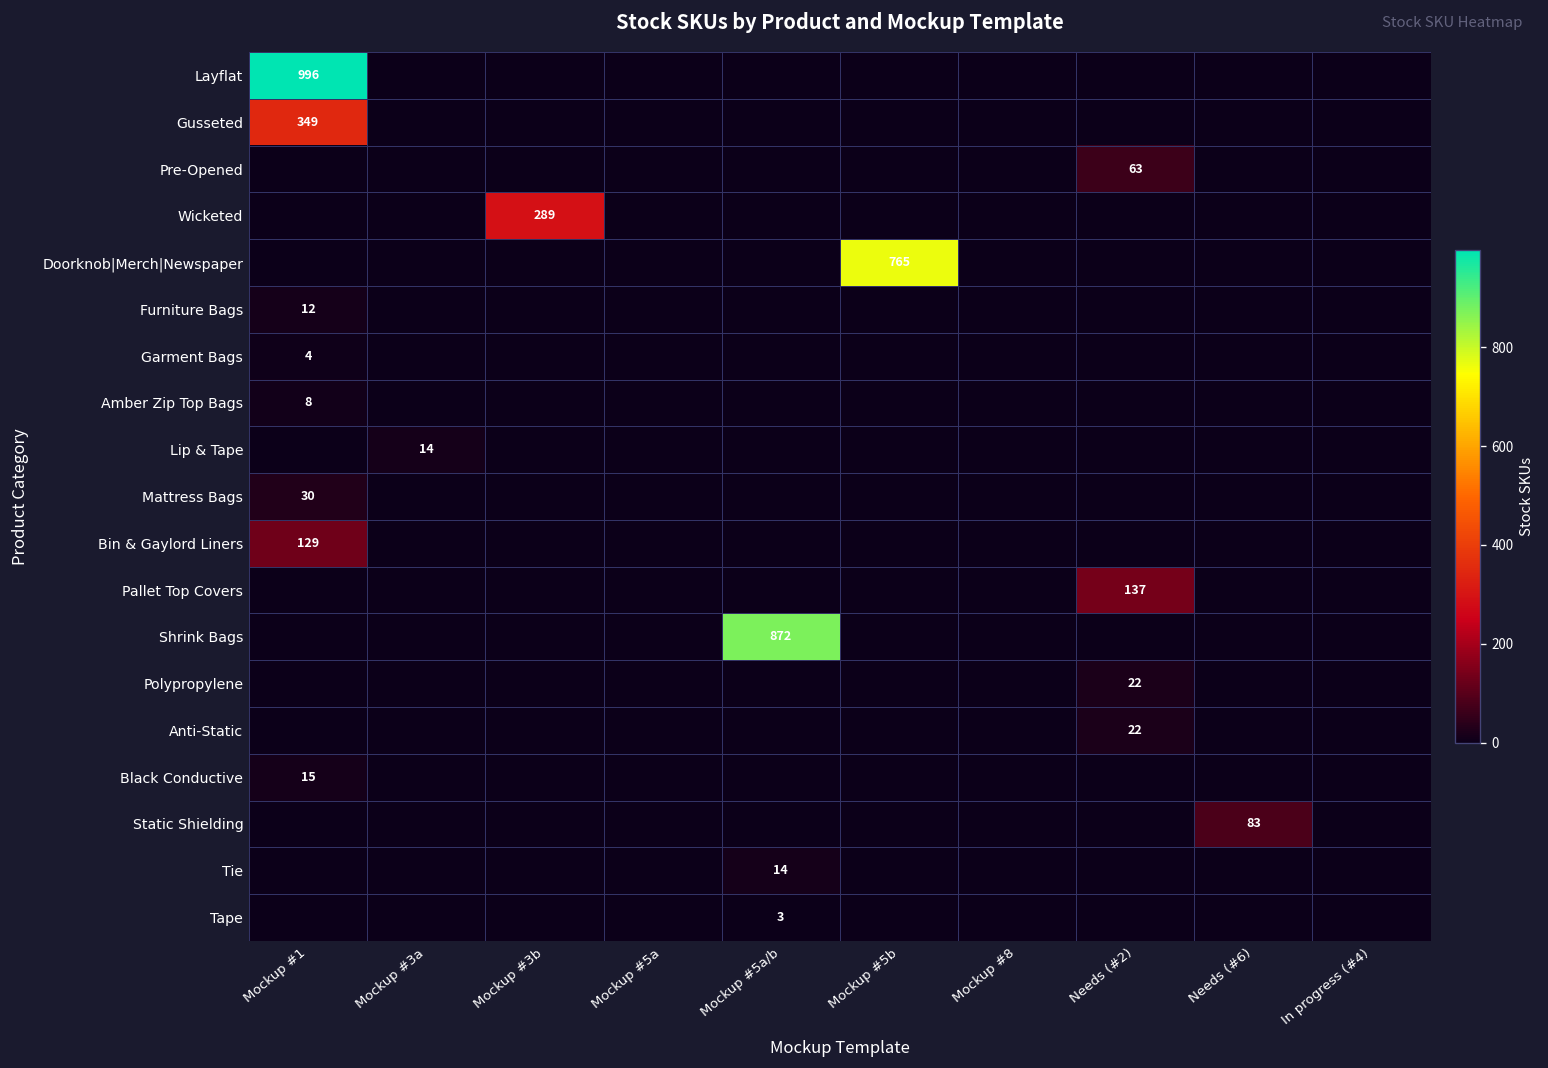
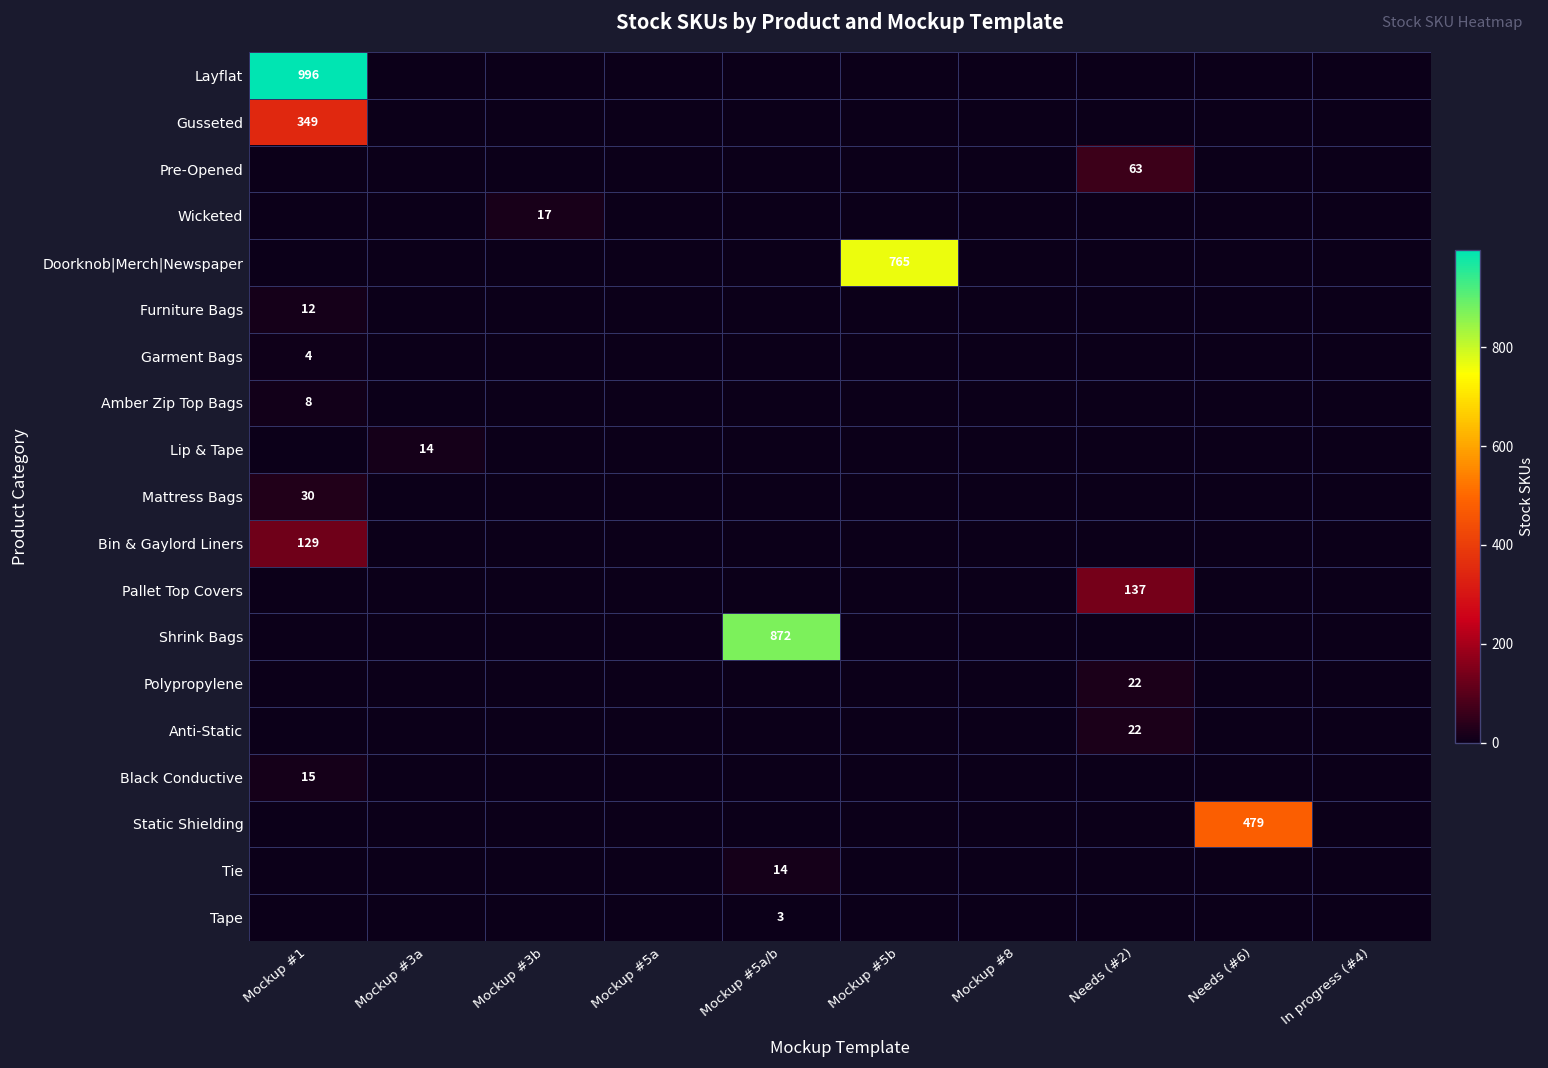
Wicketed, Mockup #3b: 289 -> 17
Static Shielding, Needs (#6): 83 -> 479
